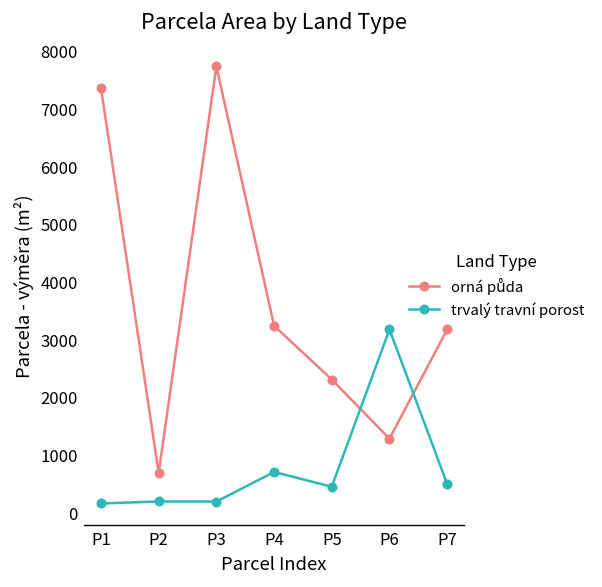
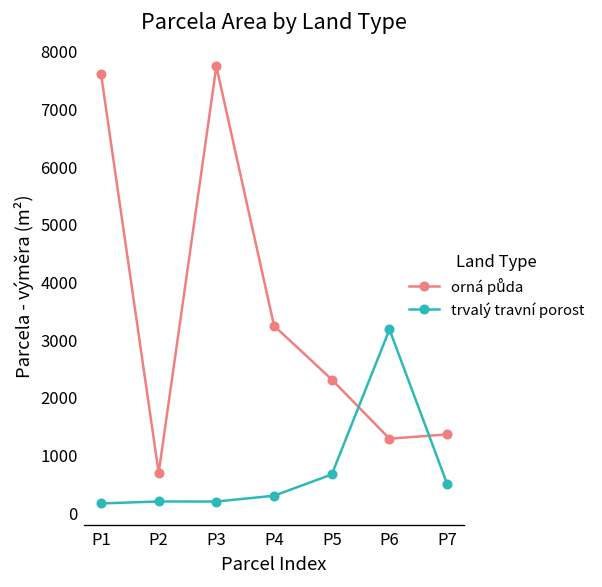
orná půda, P1: 7400 -> 7600
trvalý travní porost, P4: 700 -> 300
trvalý travní porost, P5: 400 -> 700
orná půda, P7: 3200 -> 1400
